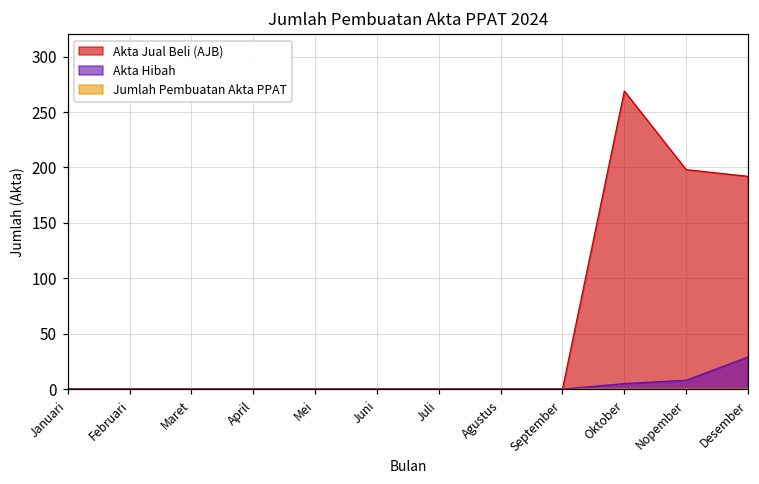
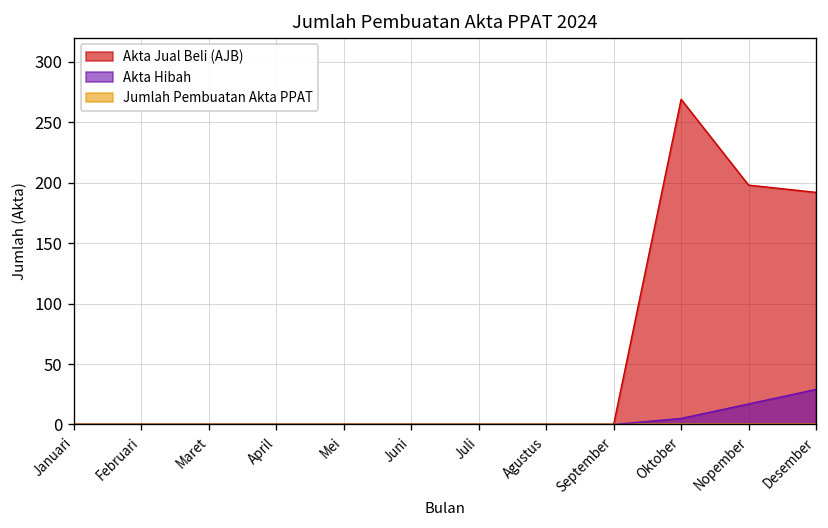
Akta Hibah, Nopember: 8 -> 17
